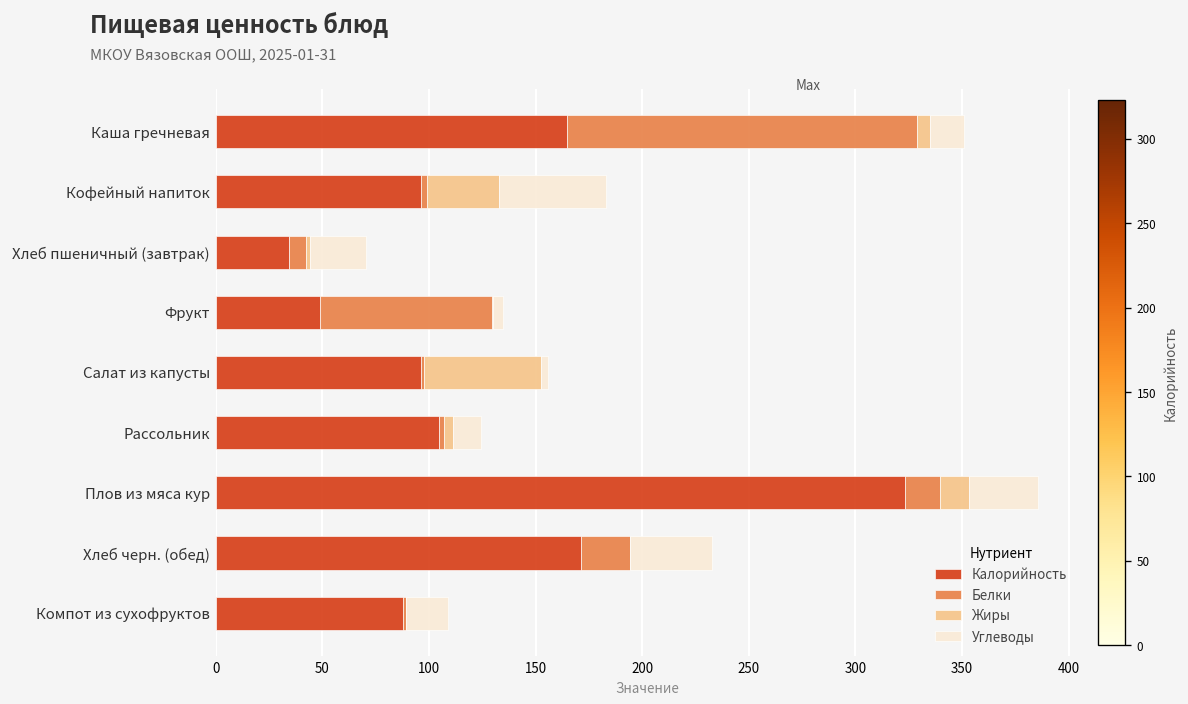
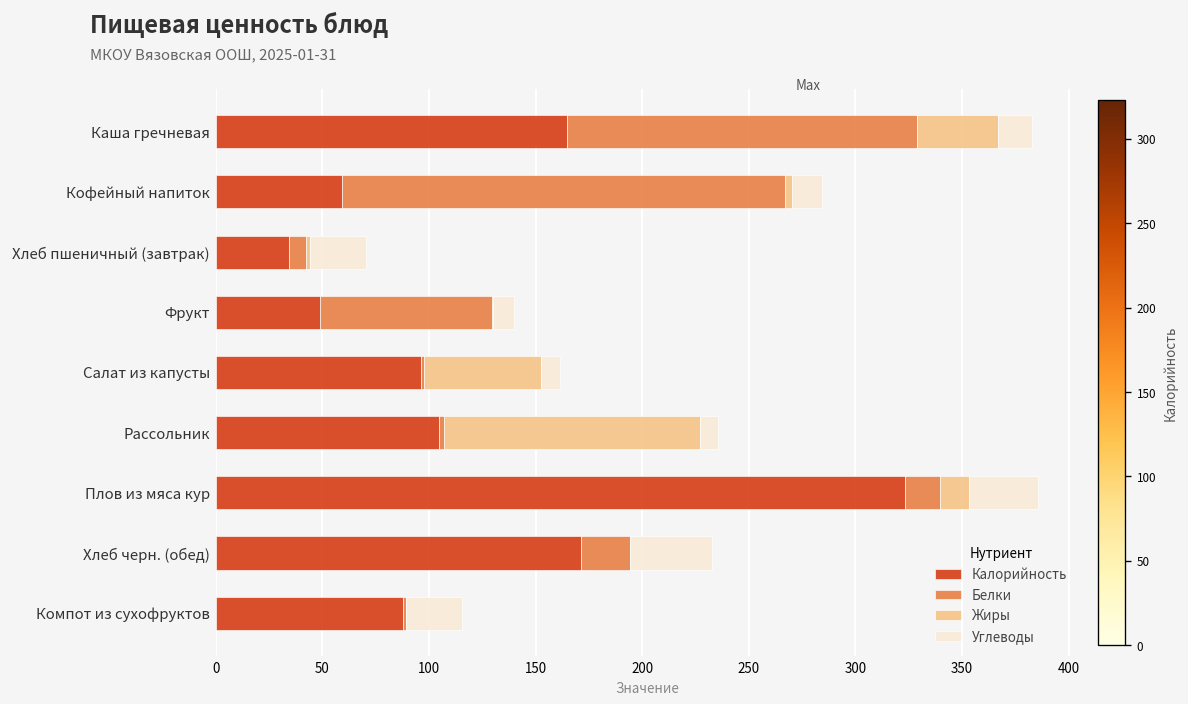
Жиры, Каша гречневая: 6 -> 38
Калорийность, Кофейный напиток: 96 -> 59
Белки, Кофейный напиток: 3 -> 208
Жиры, Кофейный напиток: 34 -> 3
Углеводы, Кофейный напиток: 51 -> 14
Углеводы, Фрукт: 5 -> 10
Углеводы, Салат из капусты: 3 -> 9
Жиры, Рассольник: 4 -> 120
Углеводы, Рассольник: 13 -> 8
Углеводы, Компот из сухофруктов: 20 -> 26
